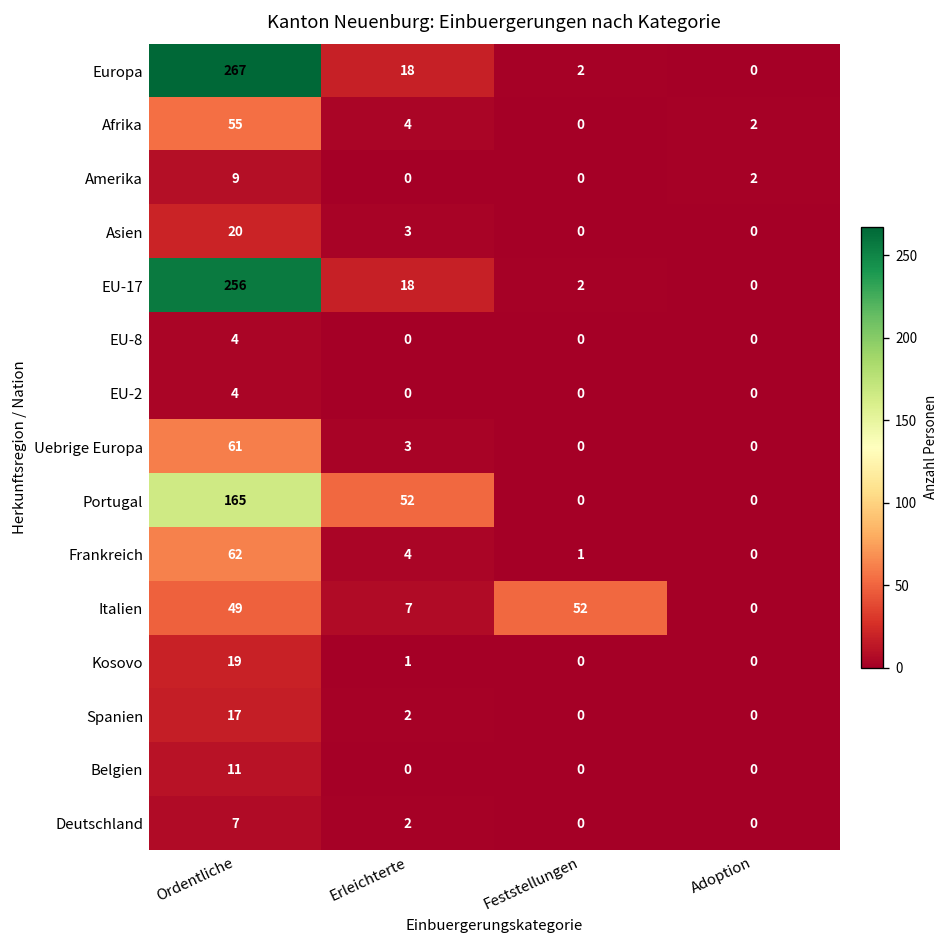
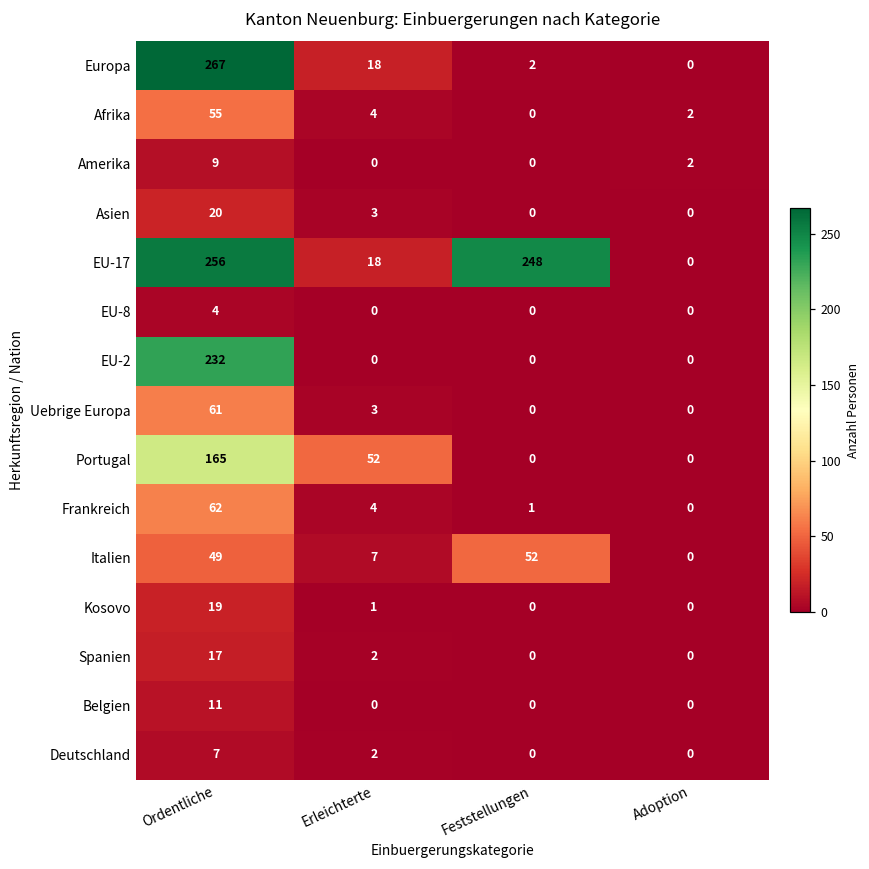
EU-17, Feststellungen: 2 -> 248
EU-2, Ordentliche: 4 -> 232
